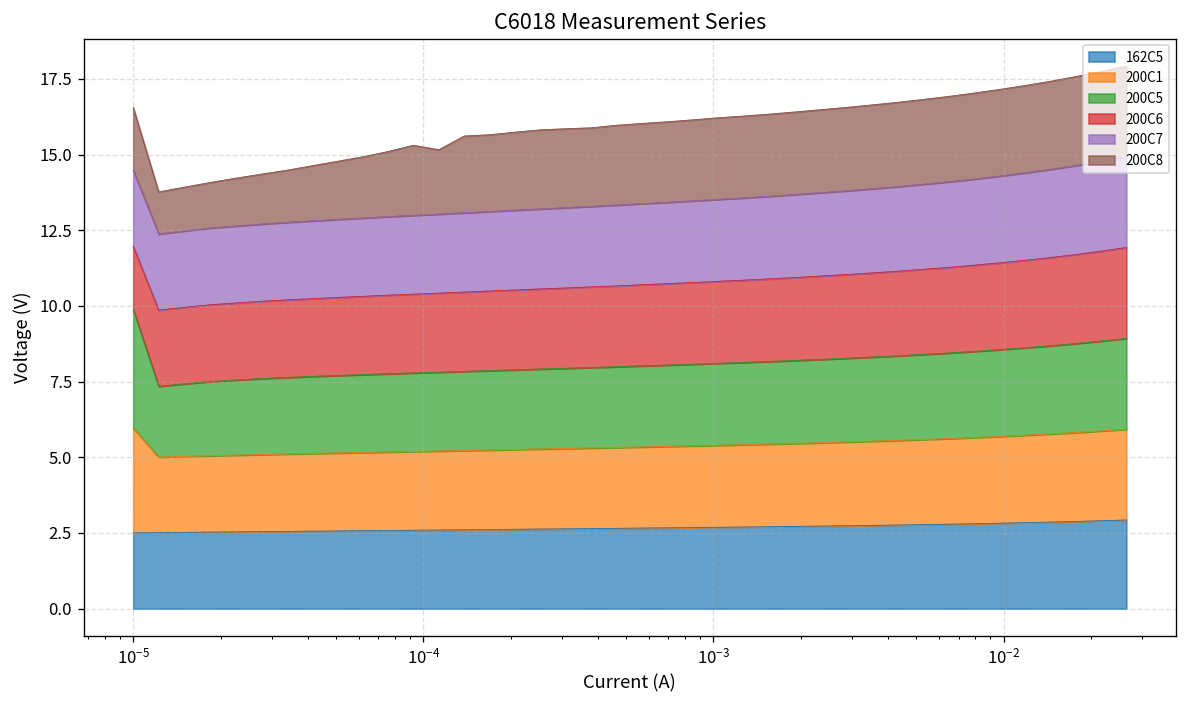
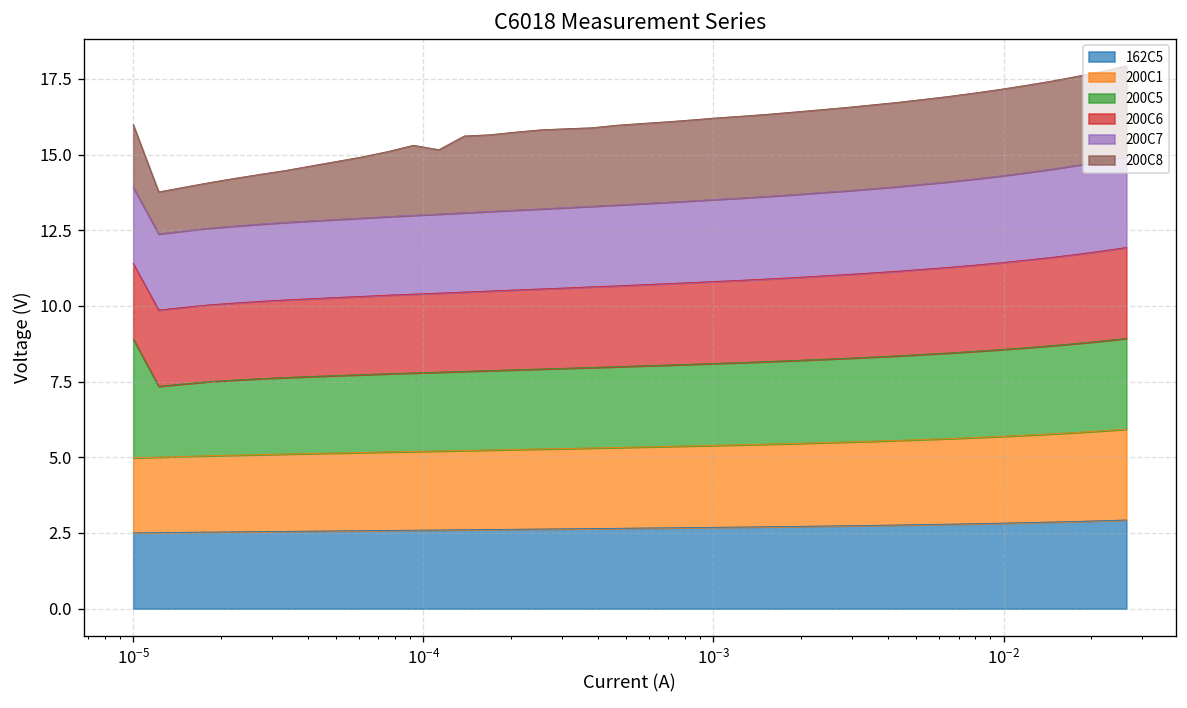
200C1, 10^-5: 3.5 -> 2.5
200C6, 10^-5: 2.1 -> 2.5
